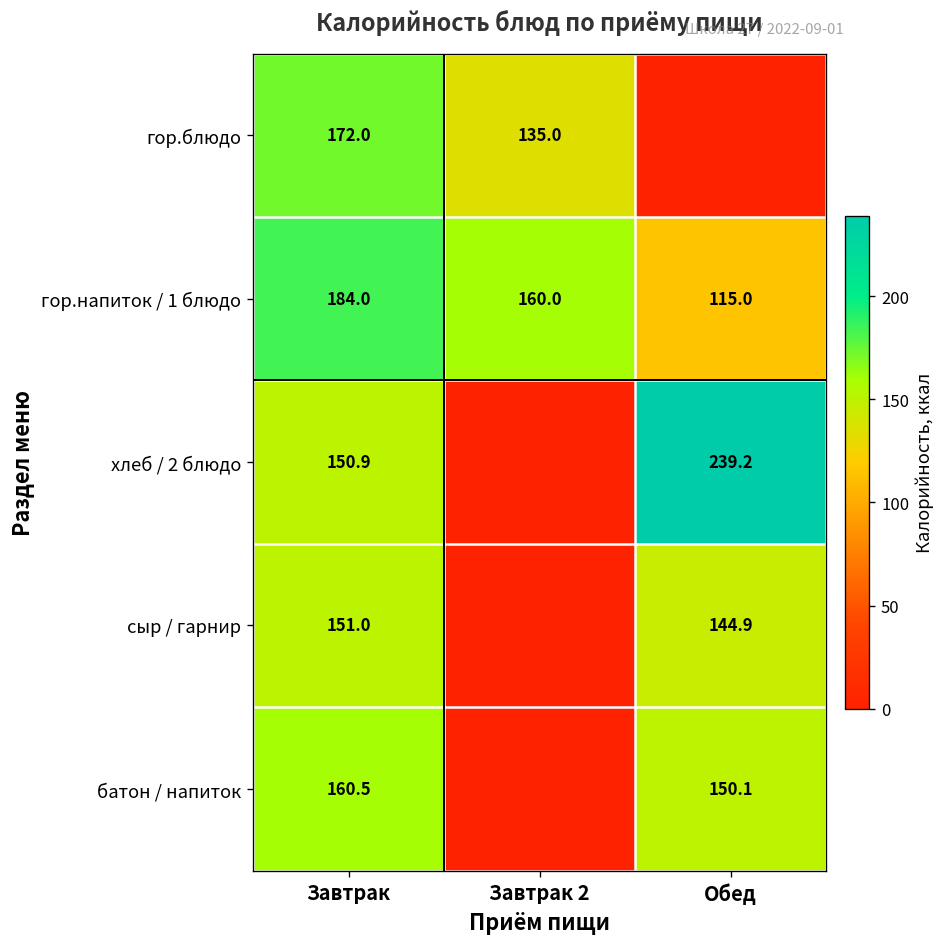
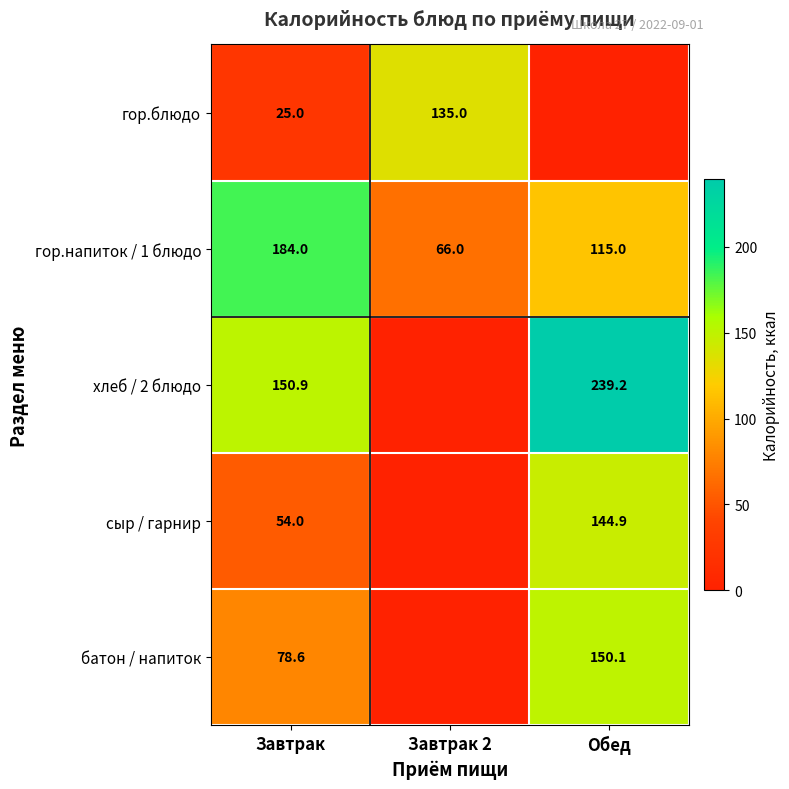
гор.блюдо, Завтрак: 172.0 -> 25.0
гор.напиток / 1 блюдо, Завтрак 2: 160.0 -> 66.0
сыр / гарнир, Завтрак: 151.0 -> 54.0
батон / напиток, Завтрак: 160.5 -> 78.6
